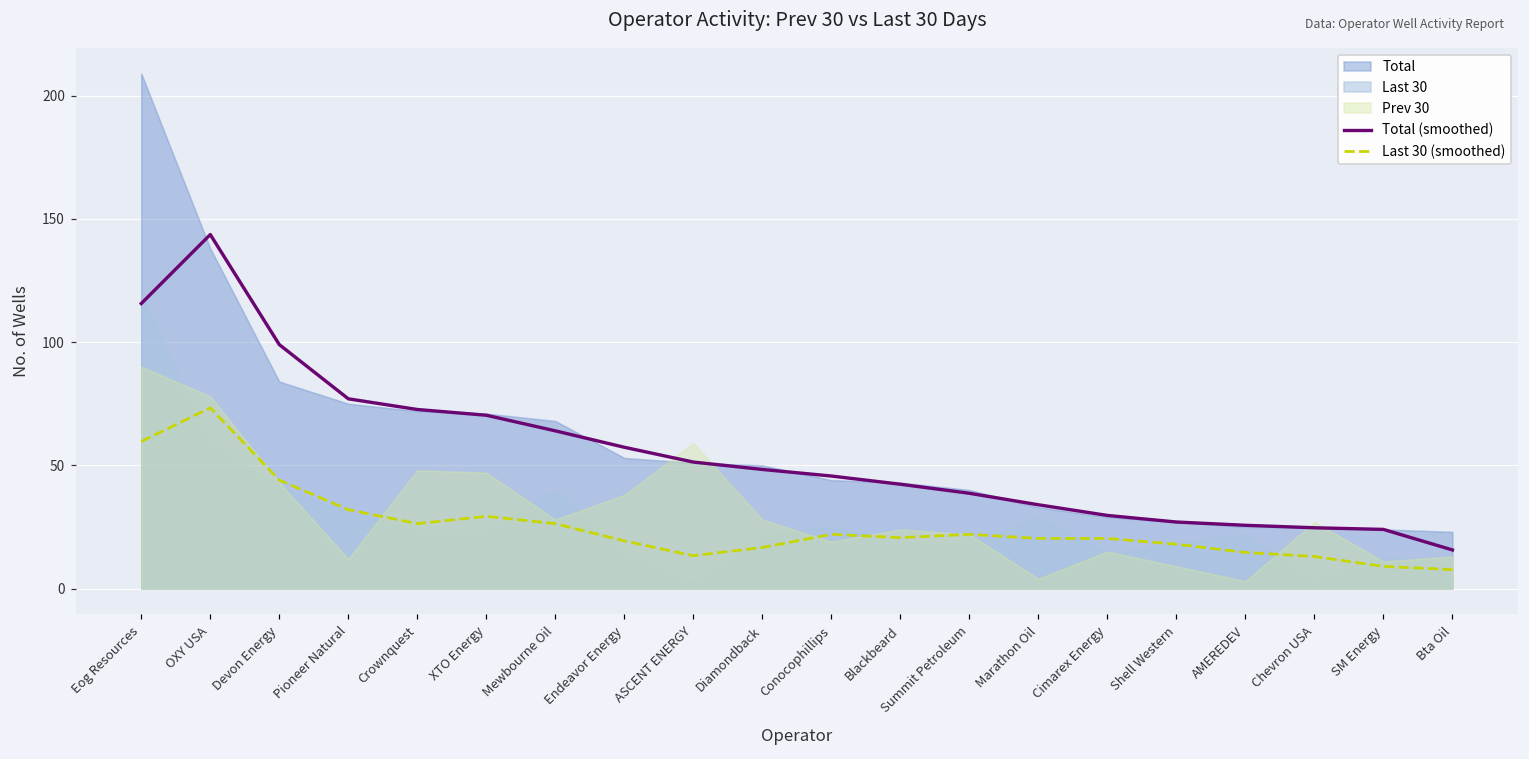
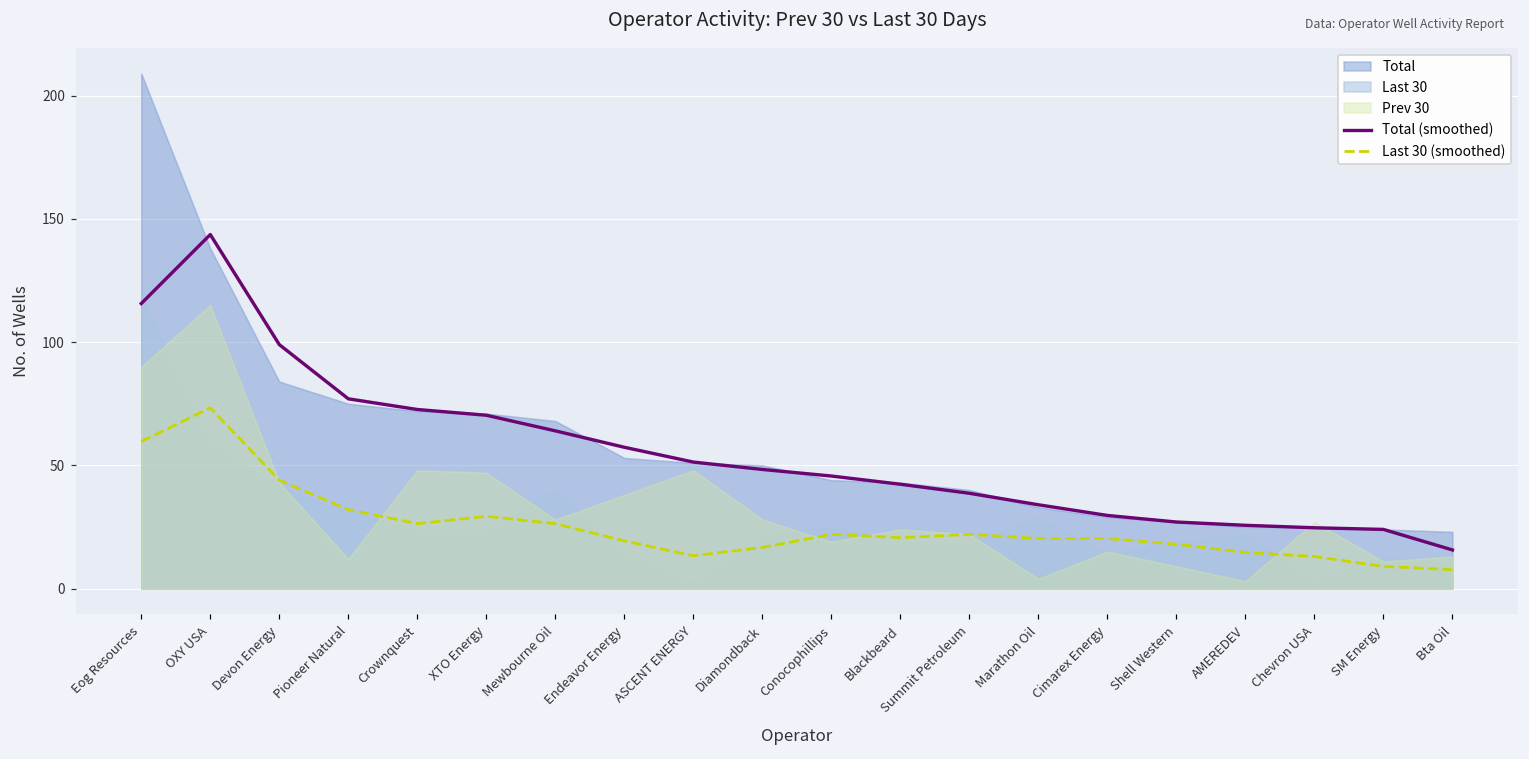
Prev 30, OXY USA: 78 -> 115
Prev 30, ASCENT ENERGY: 59 -> 48
